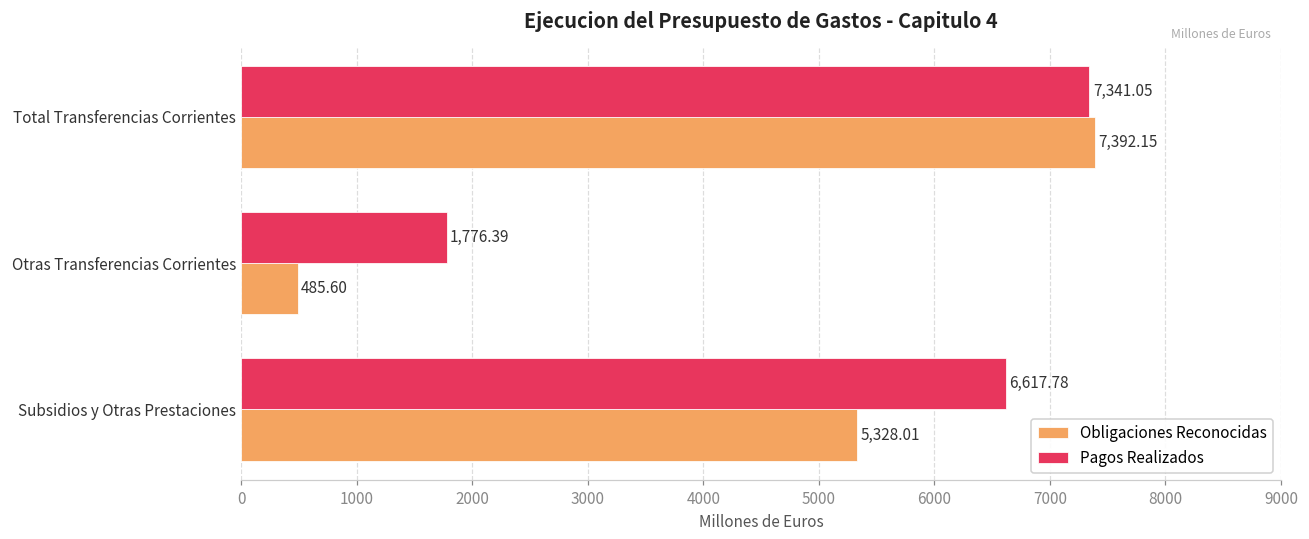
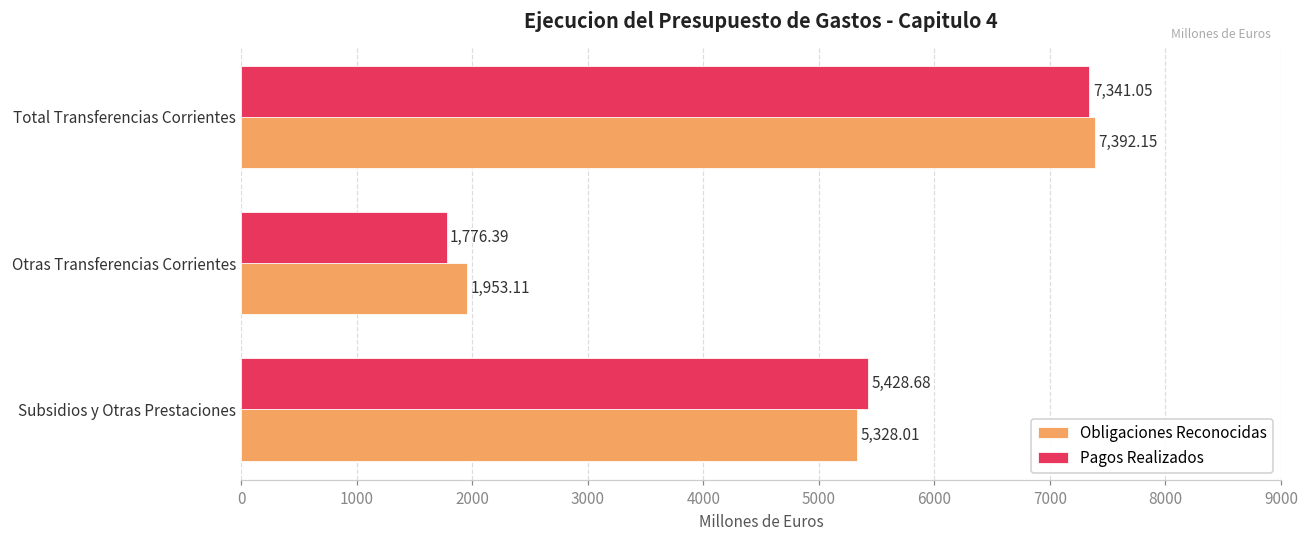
Obligaciones Reconocidas, Otras Transferencias Corrientes: 485.60 -> 1,953.11
Pagos Realizados, Subsidios y Otras Prestaciones: 6,617.78 -> 5,428.68
